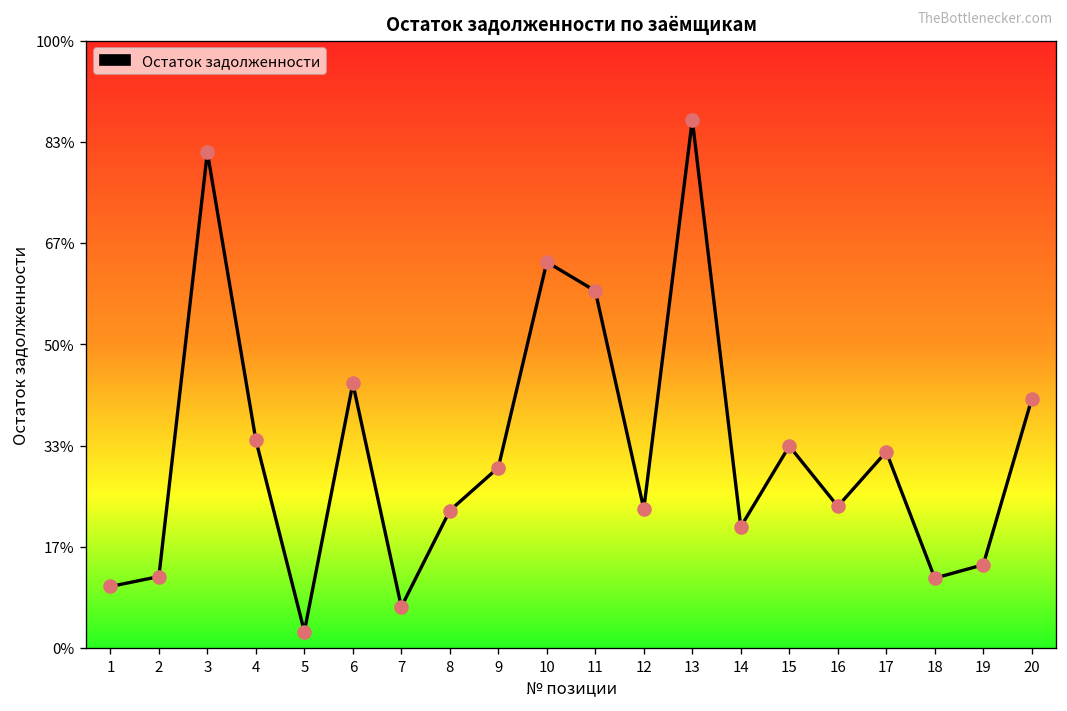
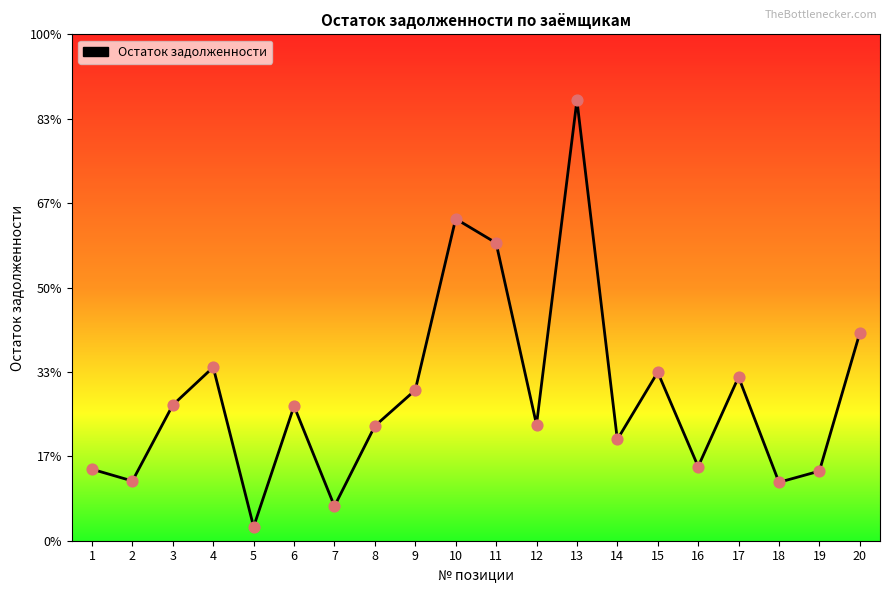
1: 10% -> 14%
3: 82% -> 27%
6: 44% -> 27%
16: 23% -> 15%
